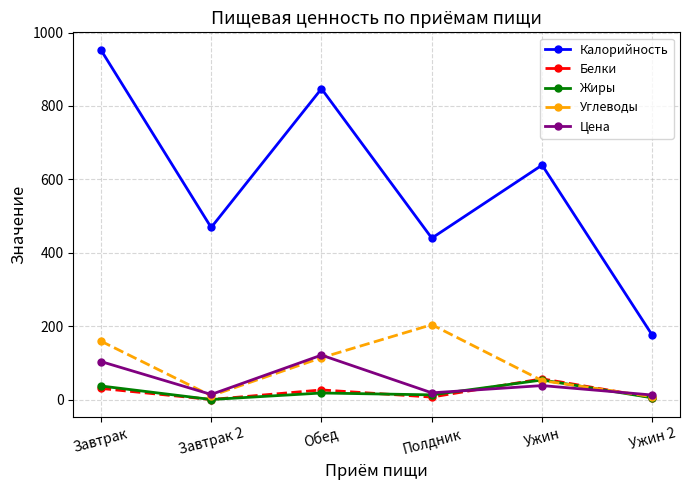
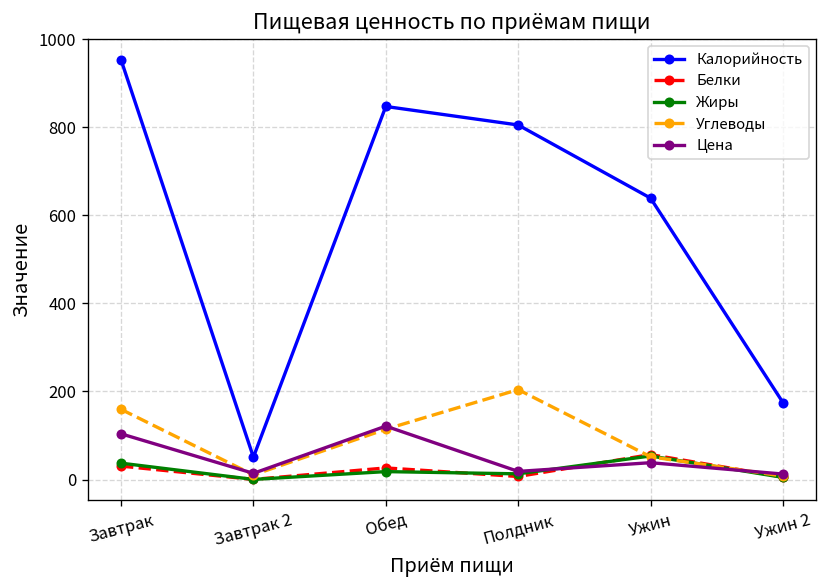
Калорийность, Завтрак 2: 470 -> 50
Калорийность, Полдник: 440 -> 810
